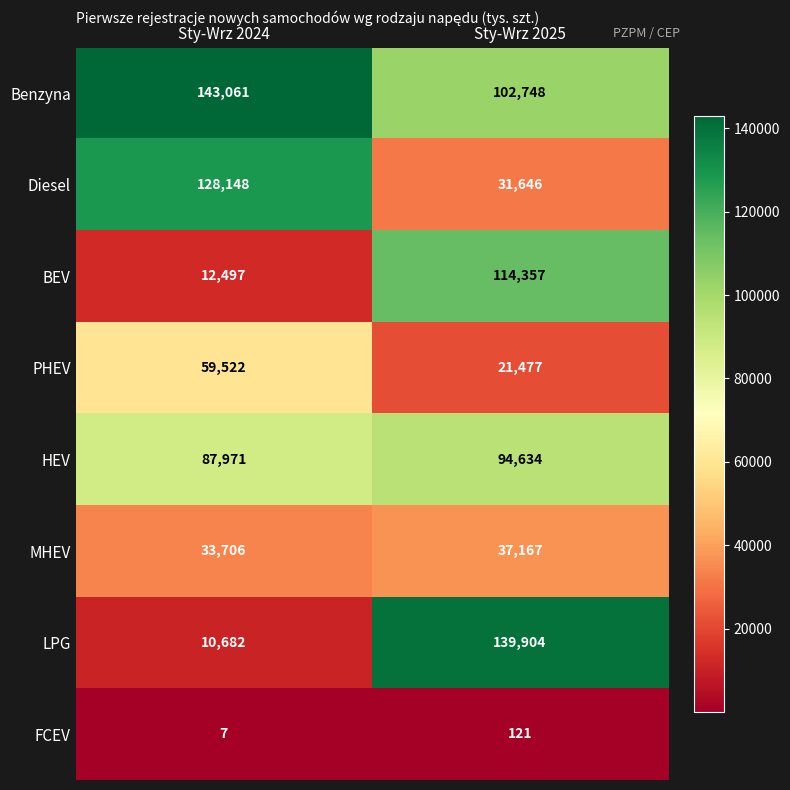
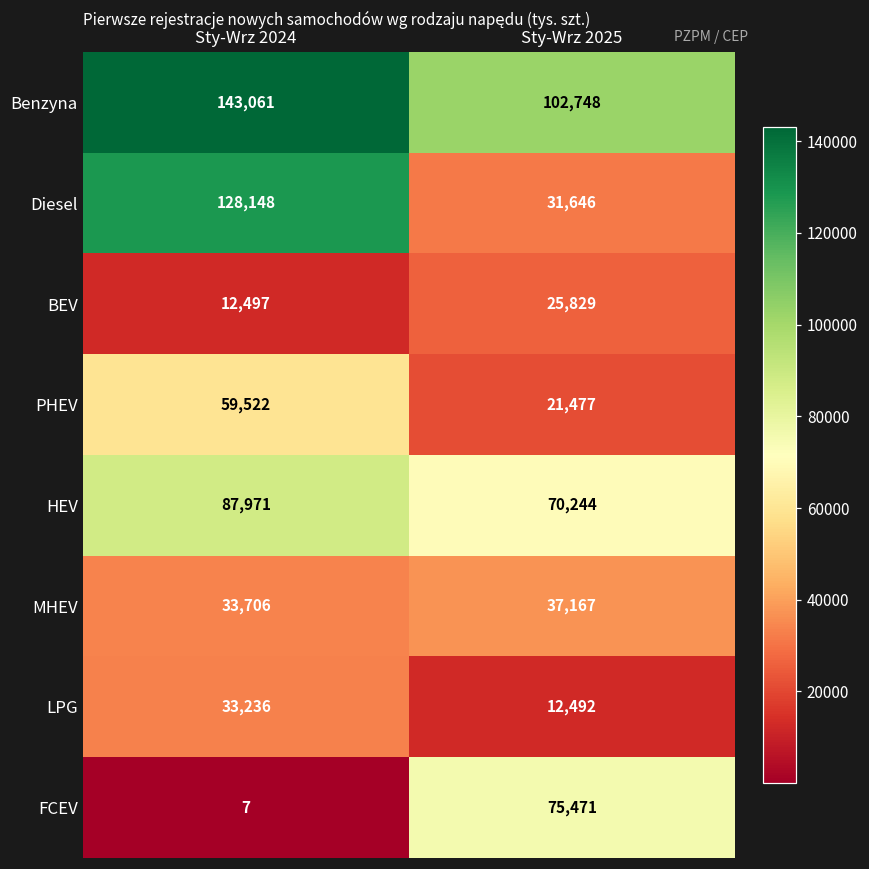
BEV, Sty-Wrz 2025: 114,357 -> 25,829
HEV, Sty-Wrz 2025: 94,634 -> 70,244
LPG, Sty-Wrz 2024: 10,682 -> 33,236
LPG, Sty-Wrz 2025: 139,904 -> 12,492
FCEV, Sty-Wrz 2025: 121 -> 75,471
